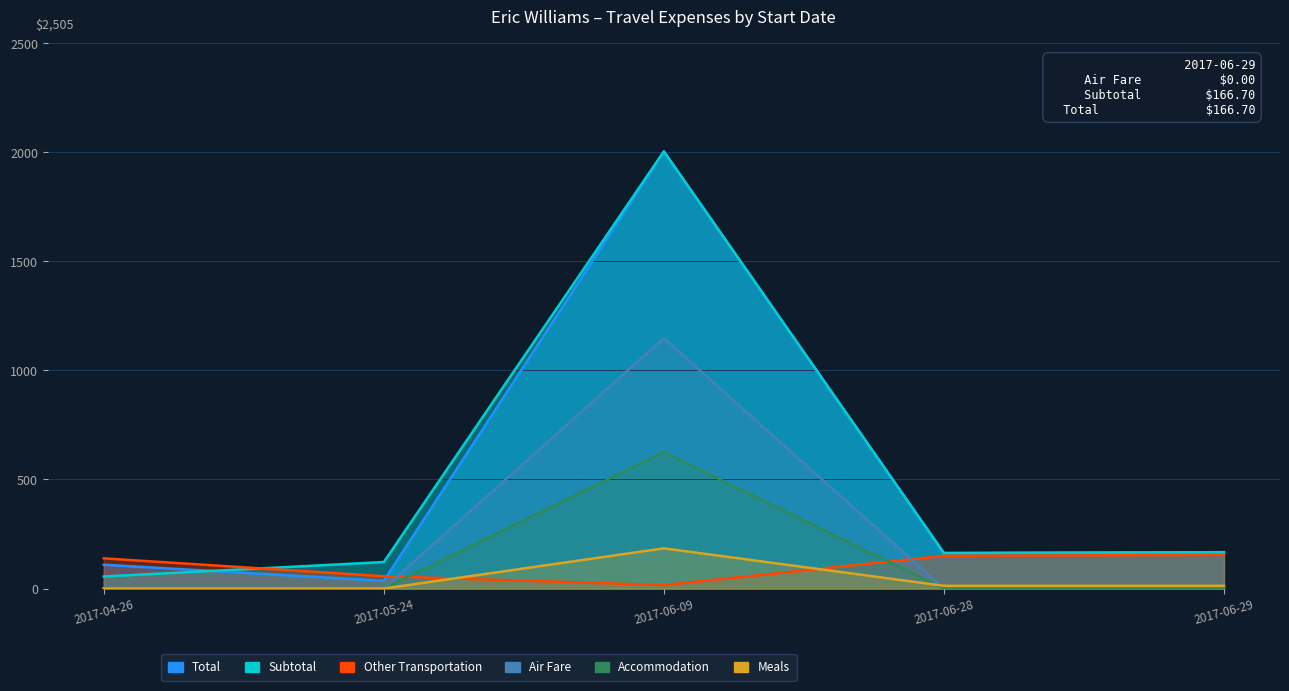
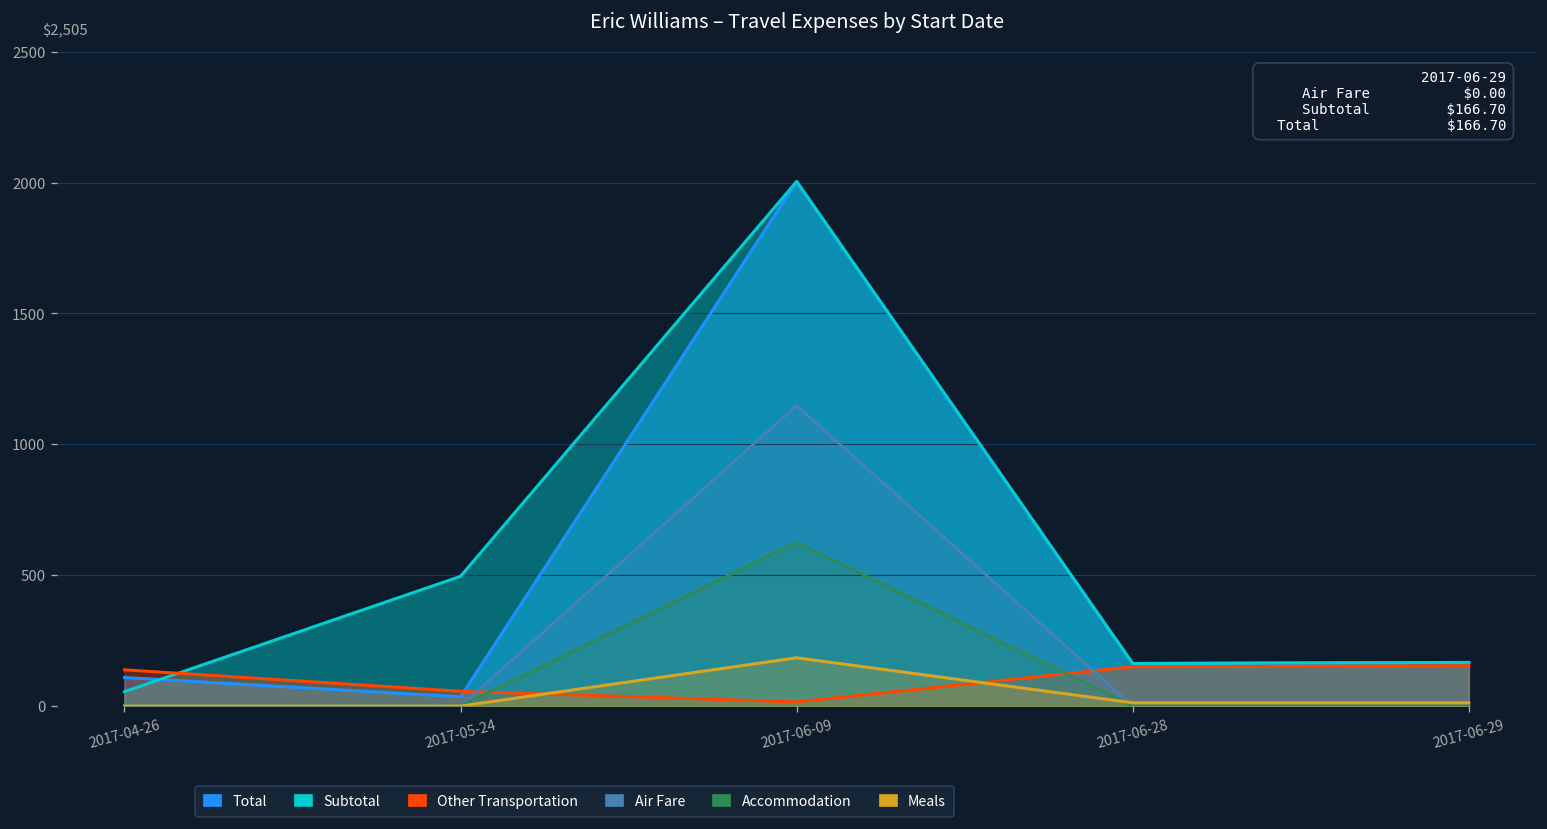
Subtotal, 2017-05-24: 120 -> 500
